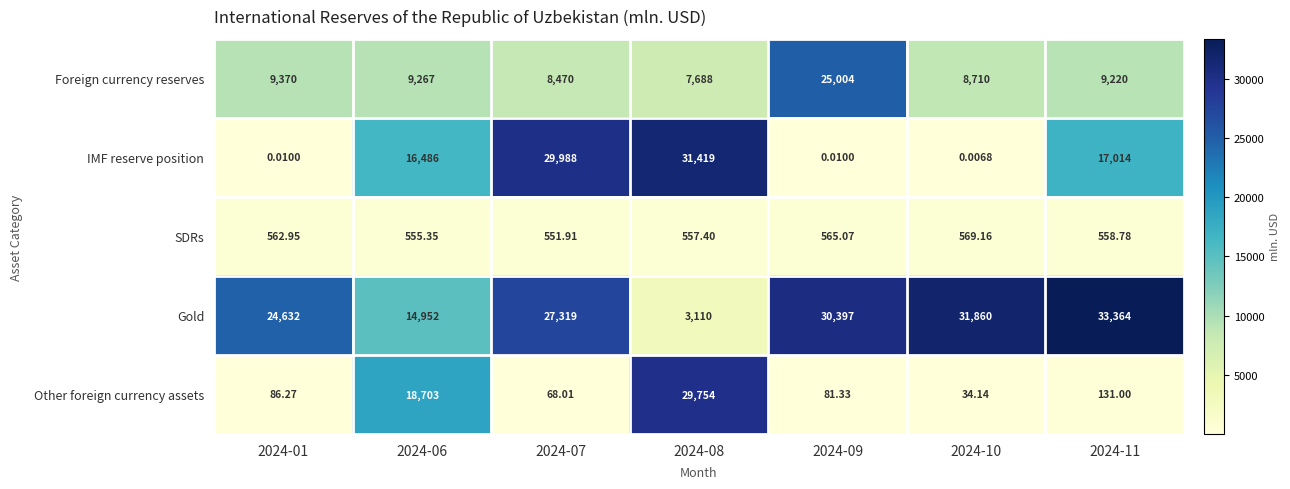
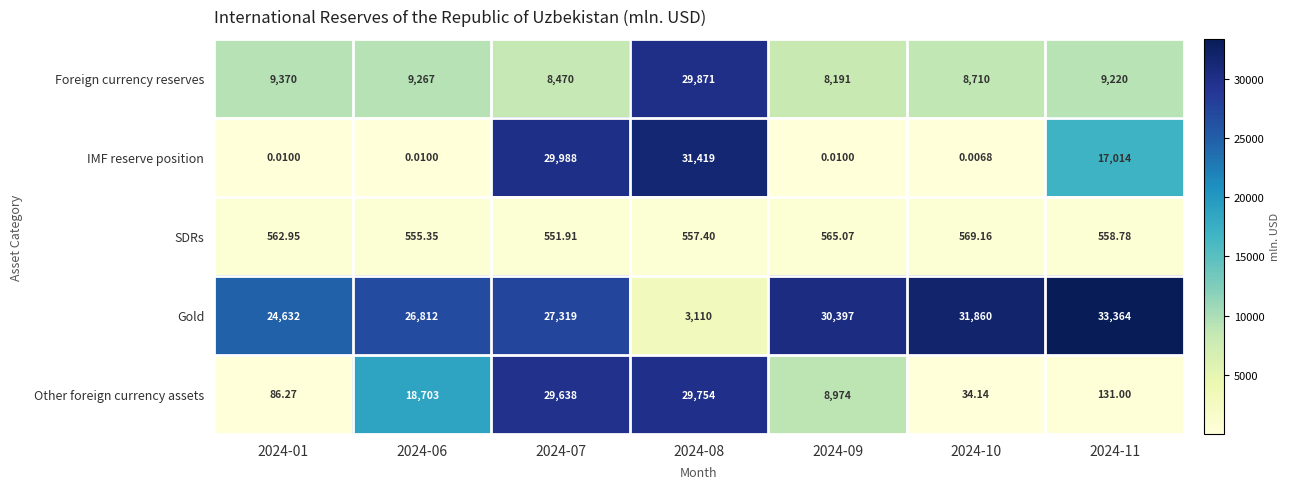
Foreign currency reserves, 2024-08: 7,688 -> 29,871
Foreign currency reserves, 2024-09: 25,004 -> 8,191
IMF reserve position, 2024-06: 16,486 -> 0.0100
Gold, 2024-06: 14,952 -> 26,812
Other foreign currency assets, 2024-07: 68.01 -> 29,638
Other foreign currency assets, 2024-09: 81.33 -> 8,974
